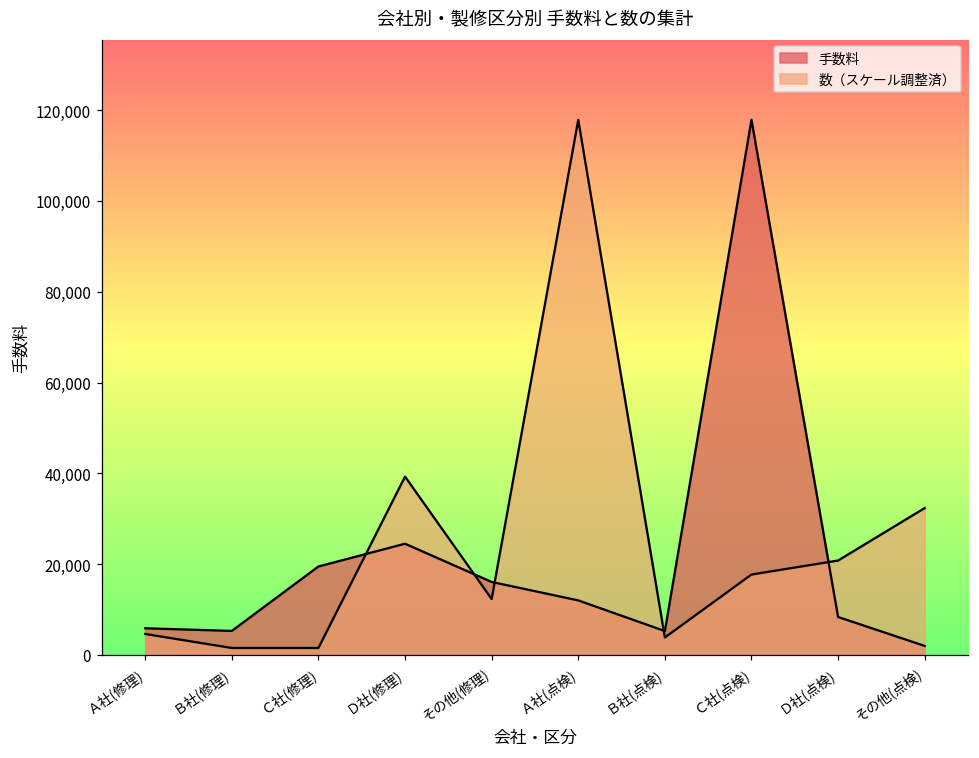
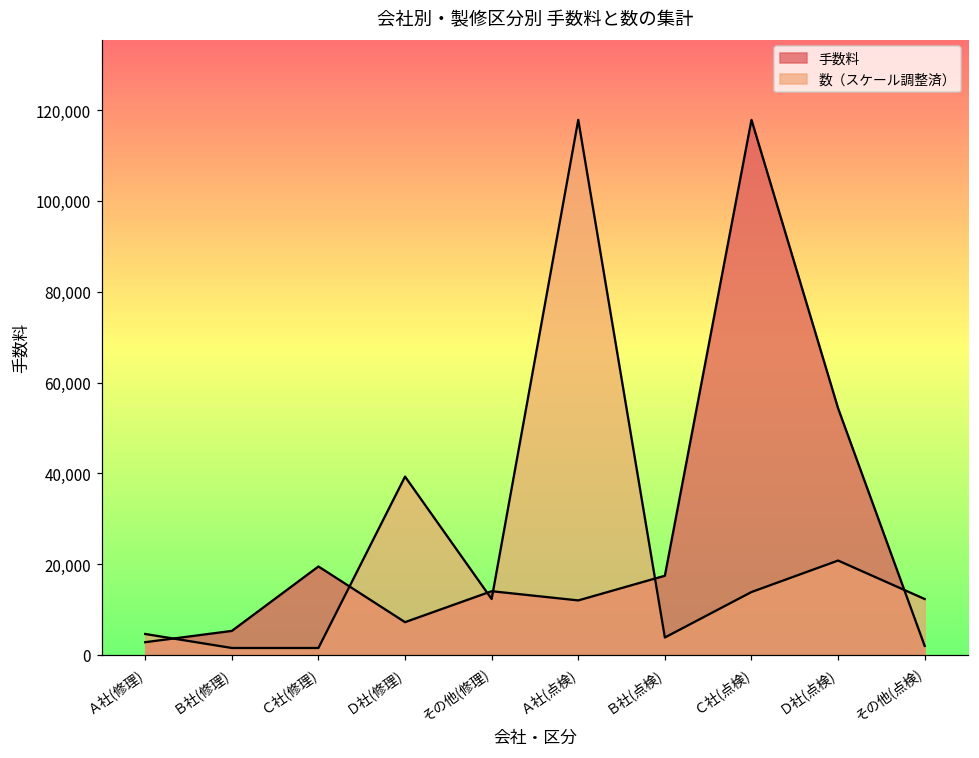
手数料, Ａ社(修理): 6,000 -> 3,000
手数料, Ｄ社(修理): 25,000 -> 7,000
手数料, その他(修理): 16,000 -> 14,000
手数料, Ｂ社(点検): 5,000 -> 17,000
数（スケール調整済）, Ｃ社(点検): 18,000 -> 14,000
手数料, Ｄ社(点検): 8,000 -> 54,000
数（スケール調整済）, その他(点検): 32,000 -> 12,000
